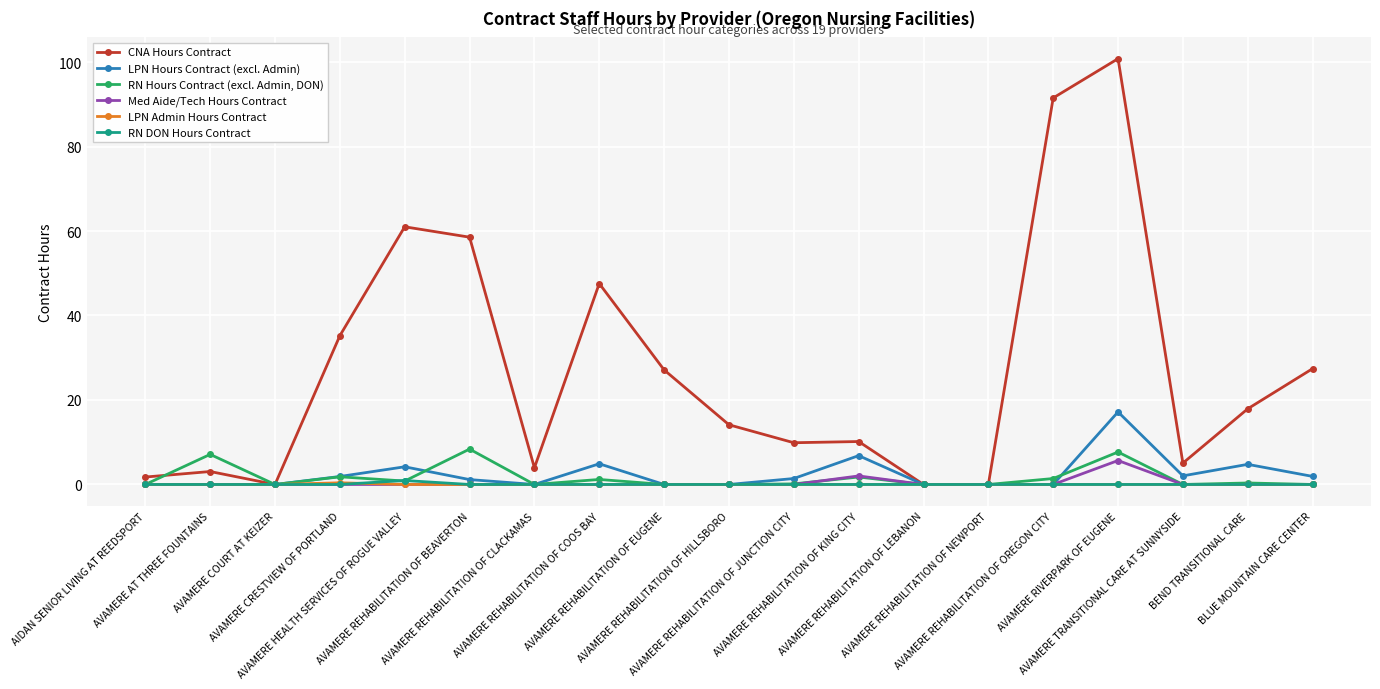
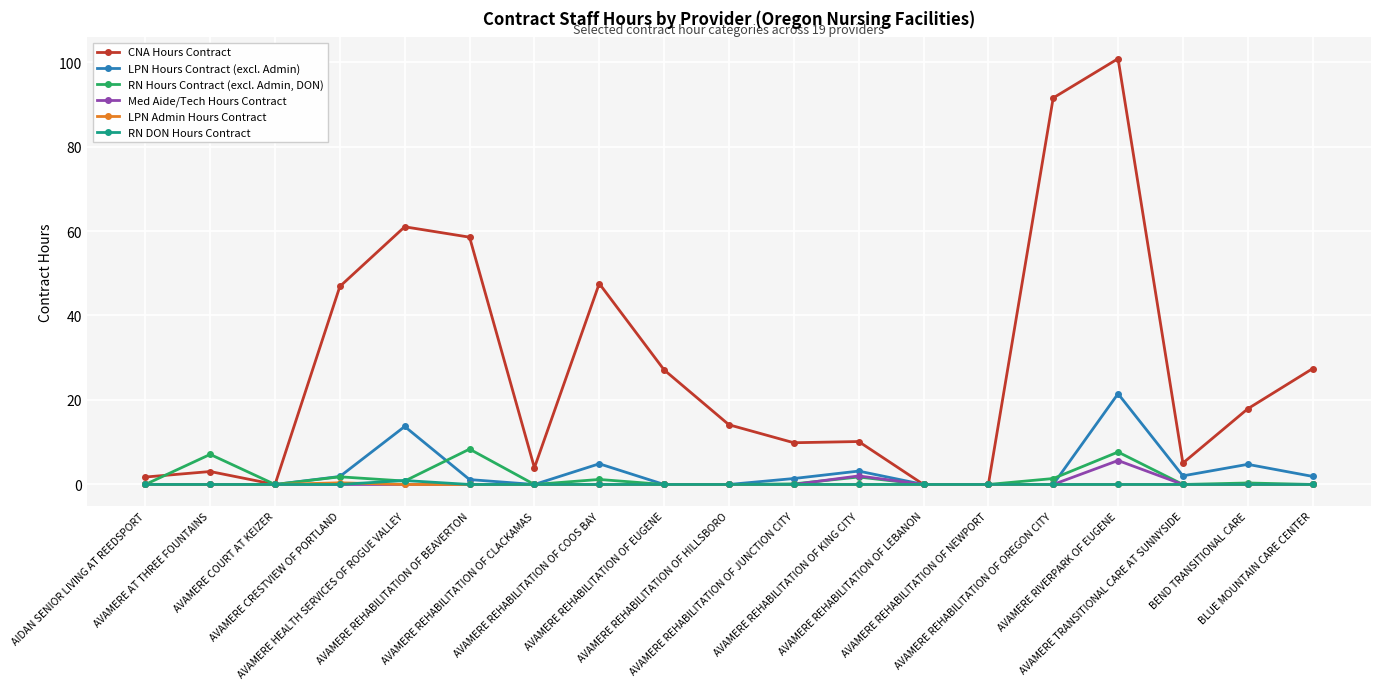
CNA Hours Contract, AVAMERE CRESTVIEW OF PORTLAND: 35 -> 47
LPN Hours Contract (excl. Admin), AVAMERE HEALTH SERVICES OF ROGUE VALLEY: 4 -> 14
LPN Hours Contract (excl. Admin), AVAMERE REHABILITATION OF KING CITY: 7 -> 3
LPN Hours Contract (excl. Admin), AVAMERE RIVERPARK OF EUGENE: 17 -> 21
